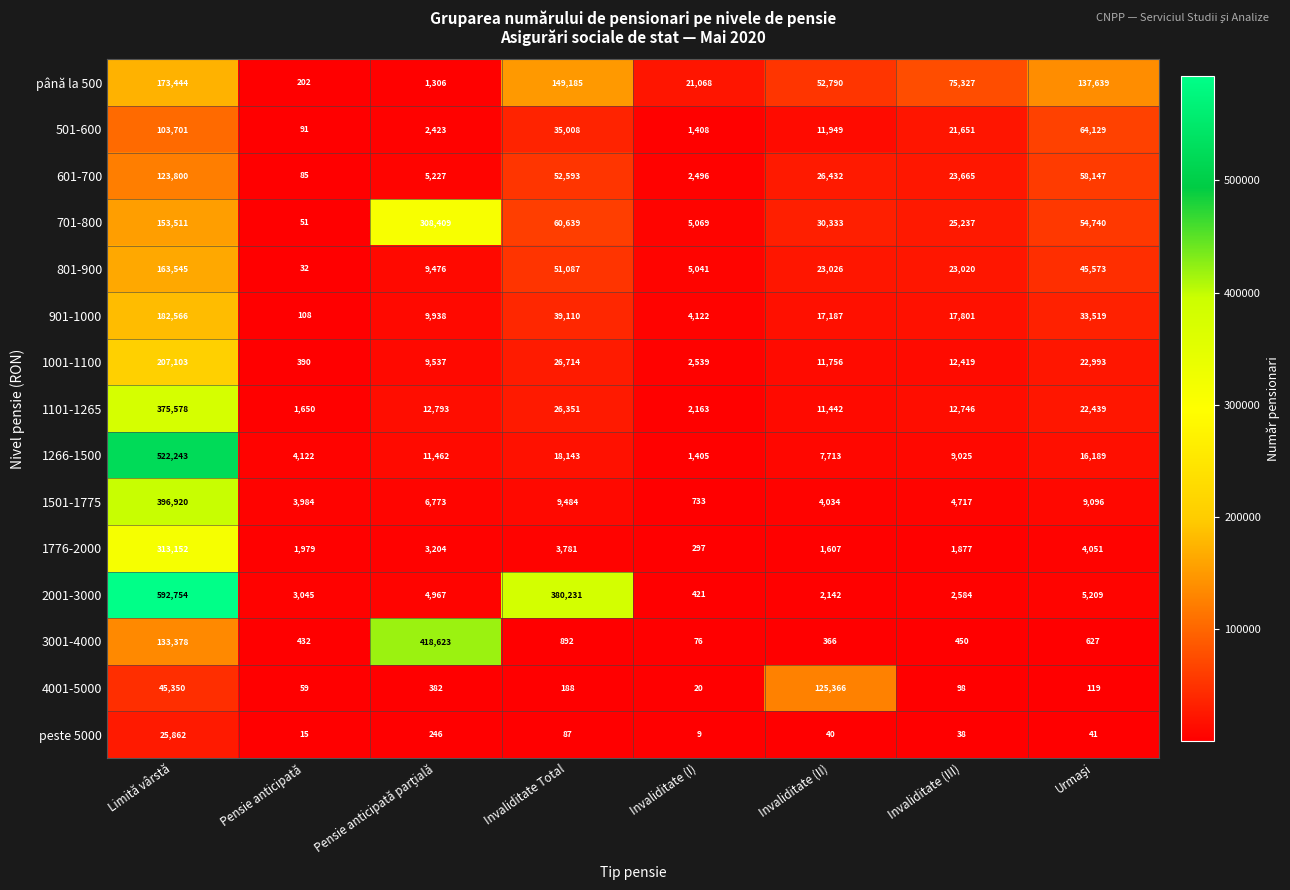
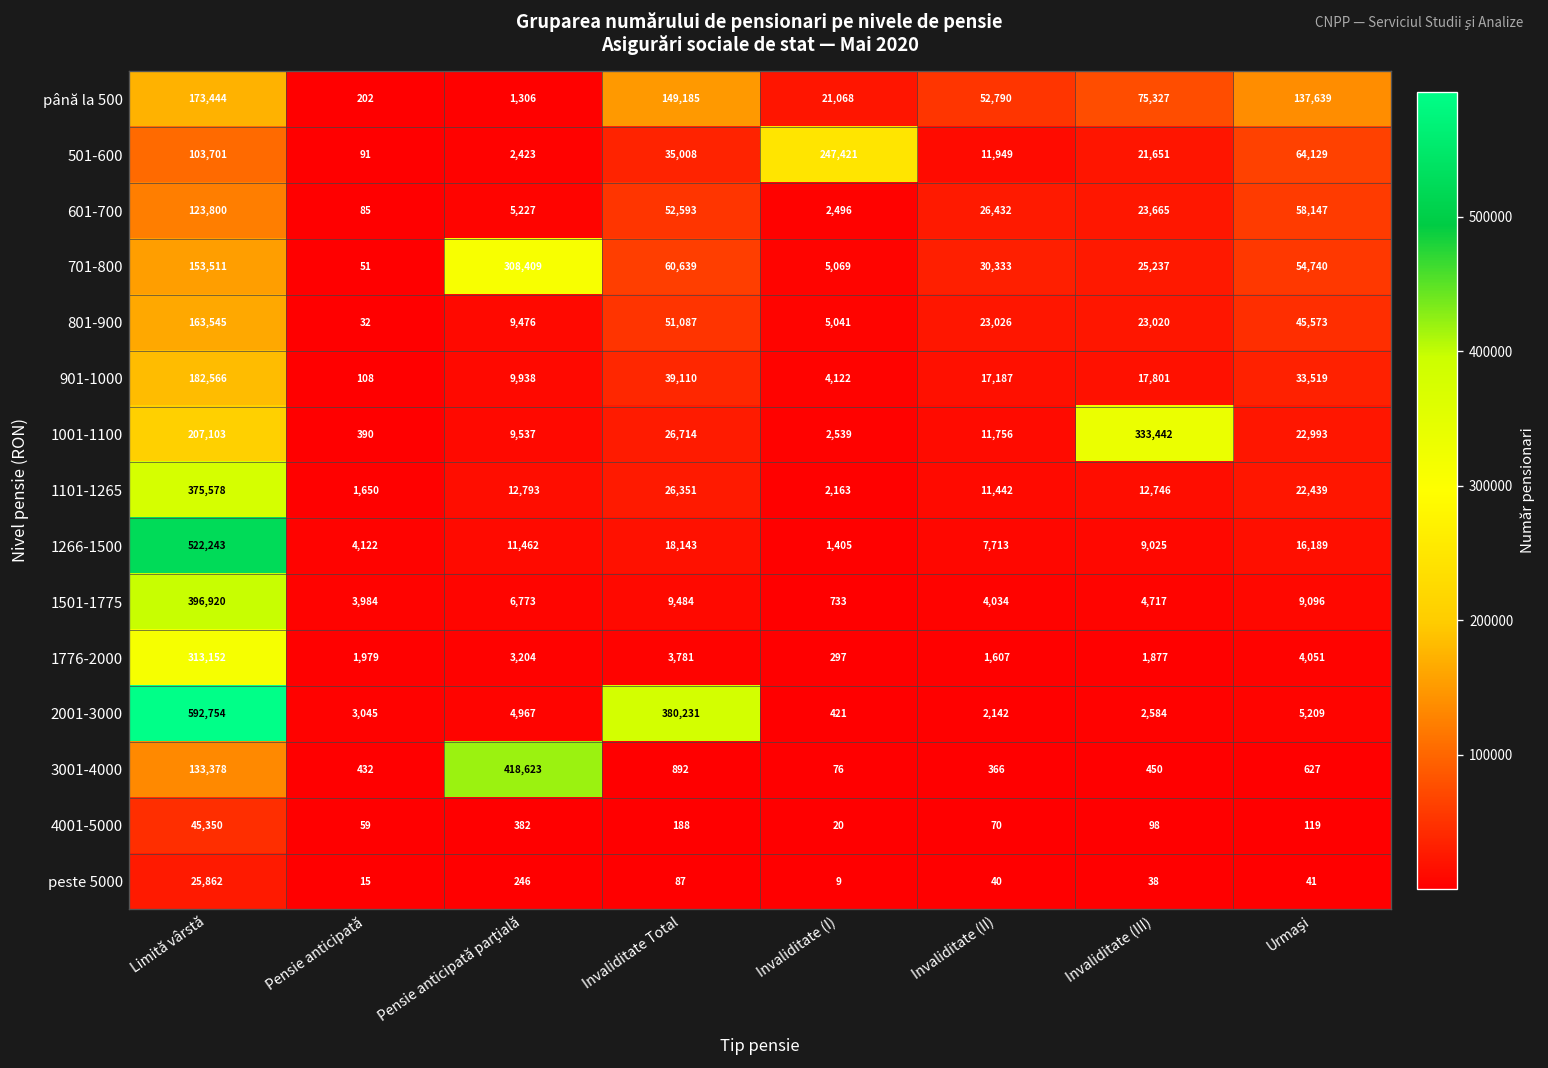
501-600, Invaliditate (I): 1,408 -> 247,421
1001-1100, Invaliditate (III): 12,419 -> 333,442
4001-5000, Invaliditate (II): 125,366 -> 70
